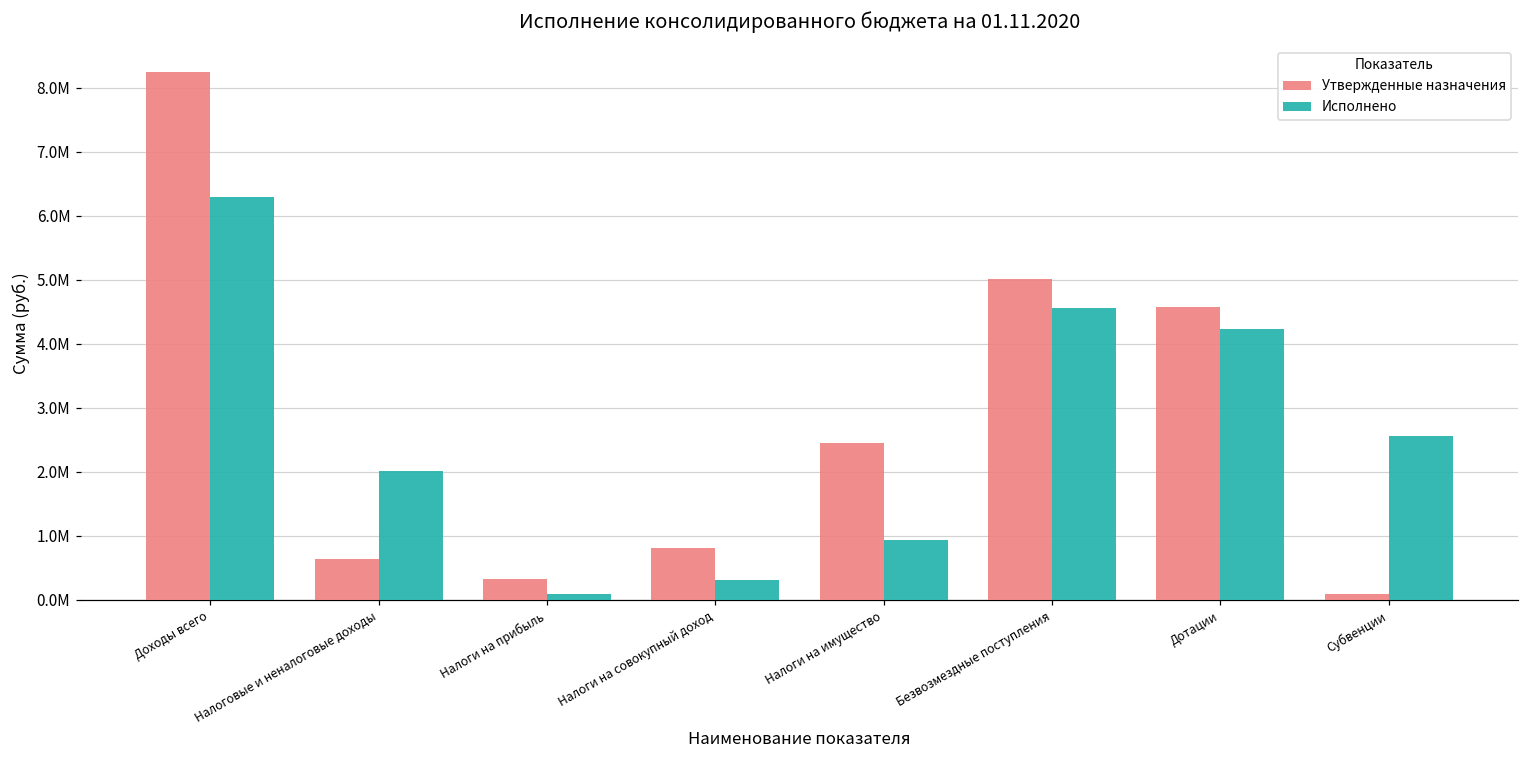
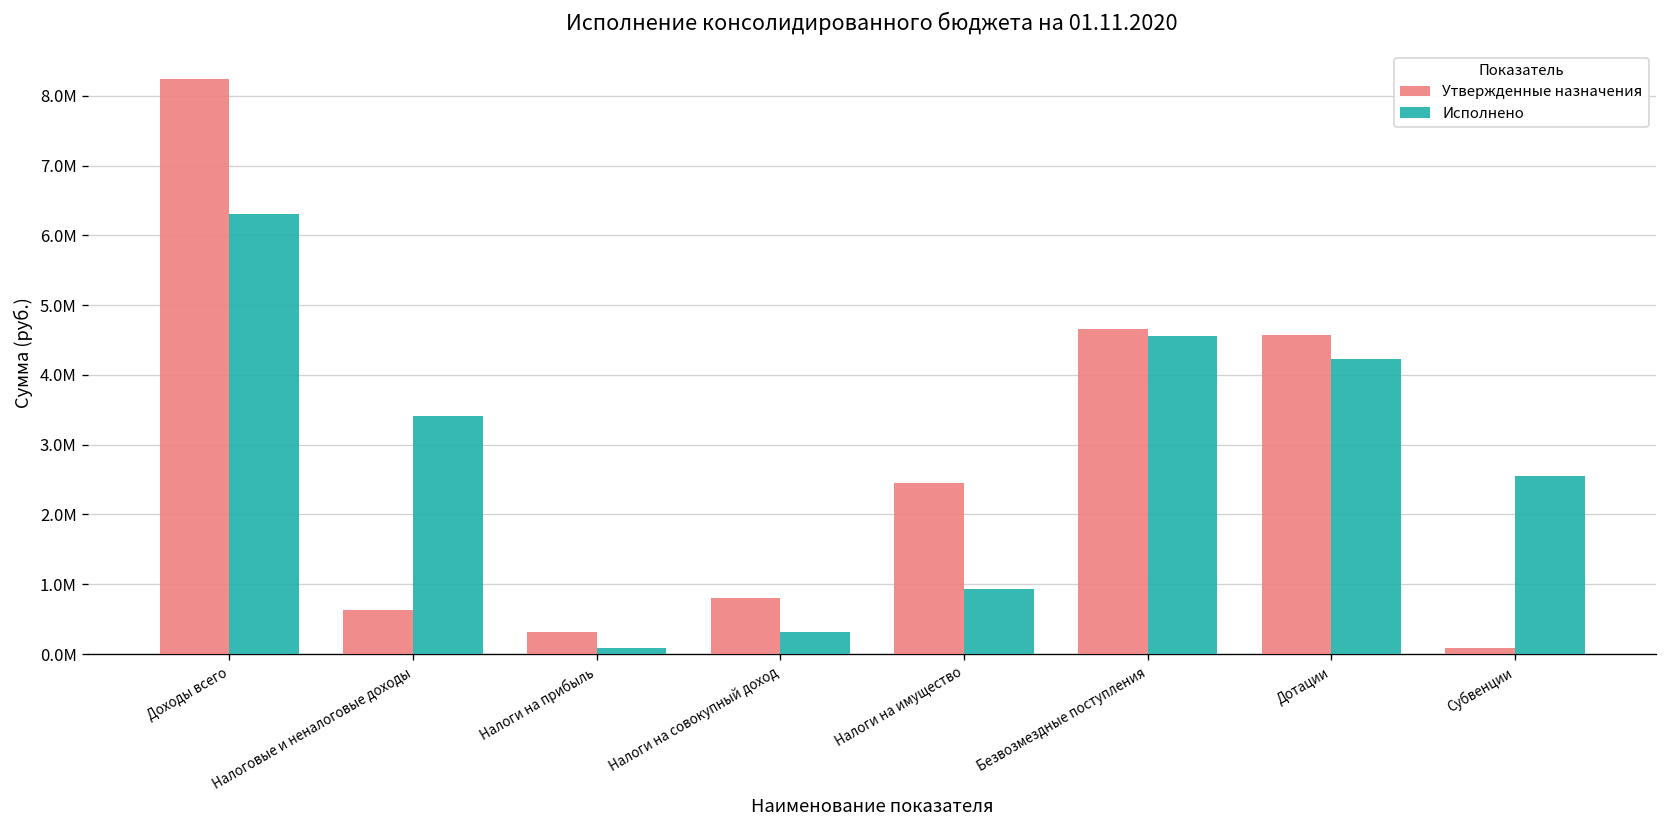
Исполнено, Налоговые и неналоговые доходы: 2000000 -> 3400000
Утвержденные назначения, Безвозмездные поступления: 5000000 -> 4700000
